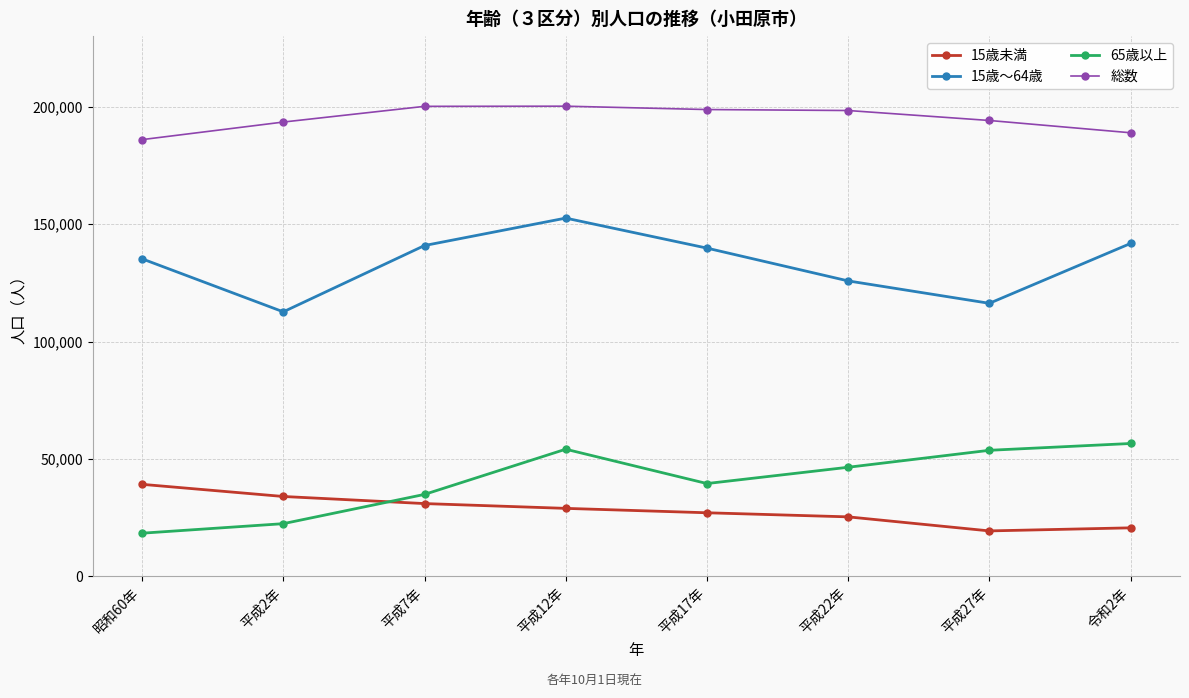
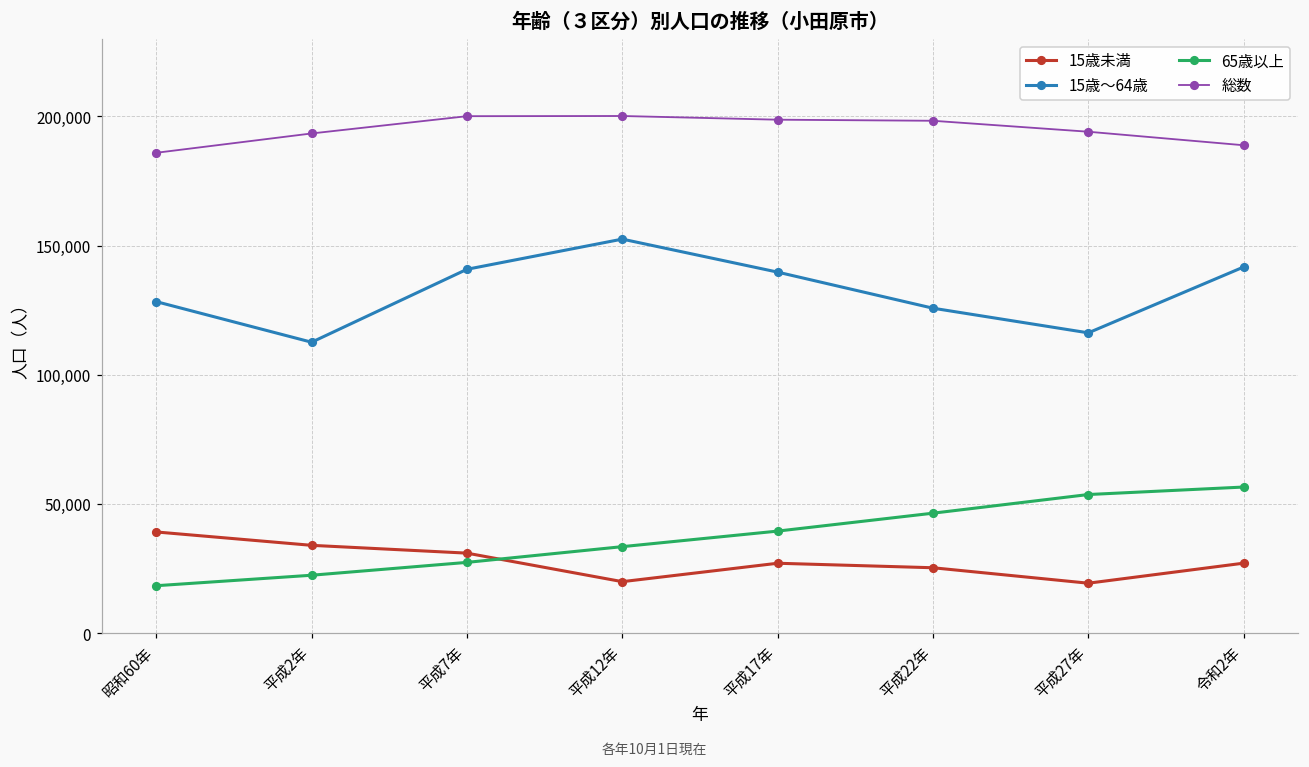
15歳～64歳, 昭和60年: 135,000 -> 128,000
65歳以上, 平成7年: 35,000 -> 27,000
15歳未満, 平成12年: 29,000 -> 20,000
65歳以上, 平成12年: 54,000 -> 34,000
15歳未満, 令和2年: 21,000 -> 27,000
